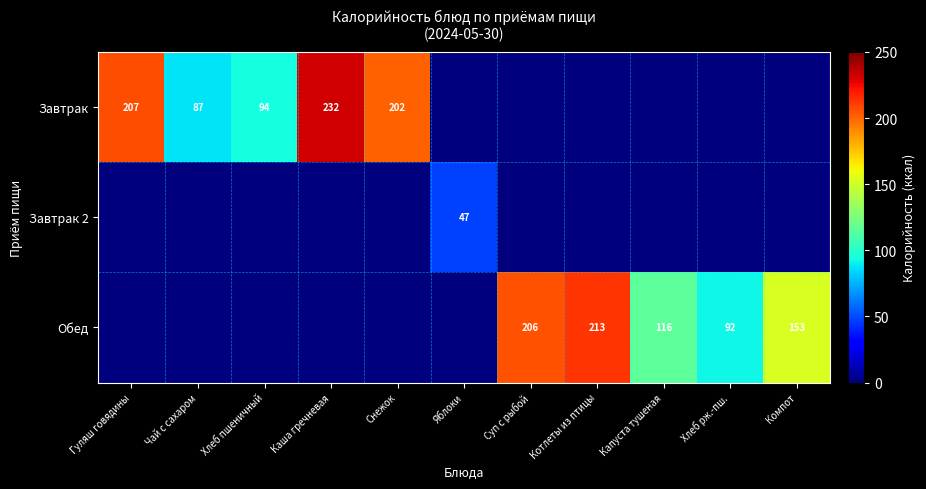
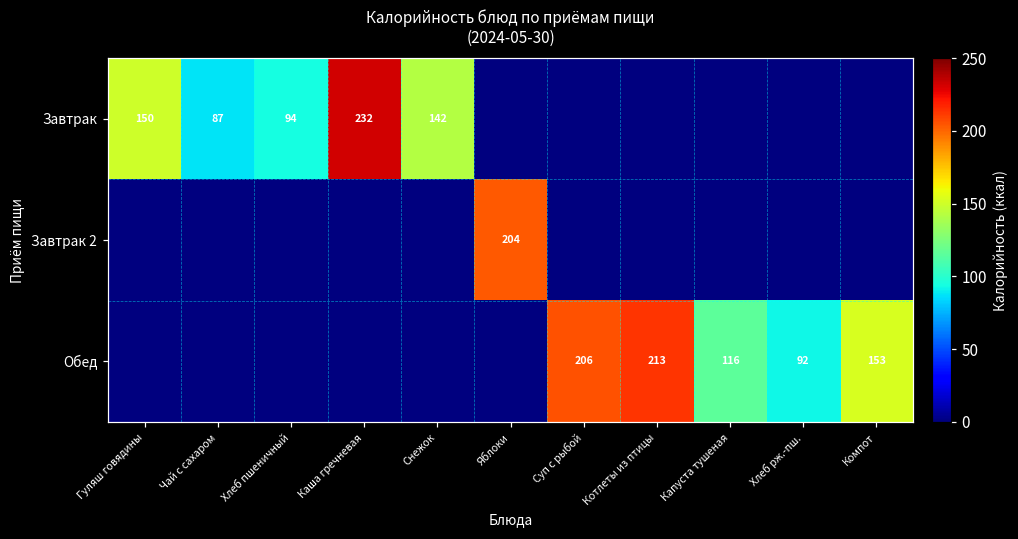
Завтрак, Гуляш говядины: 207 -> 150
Завтрак, Снежок: 202 -> 142
Завтрак 2, Яблоки: 47 -> 204
